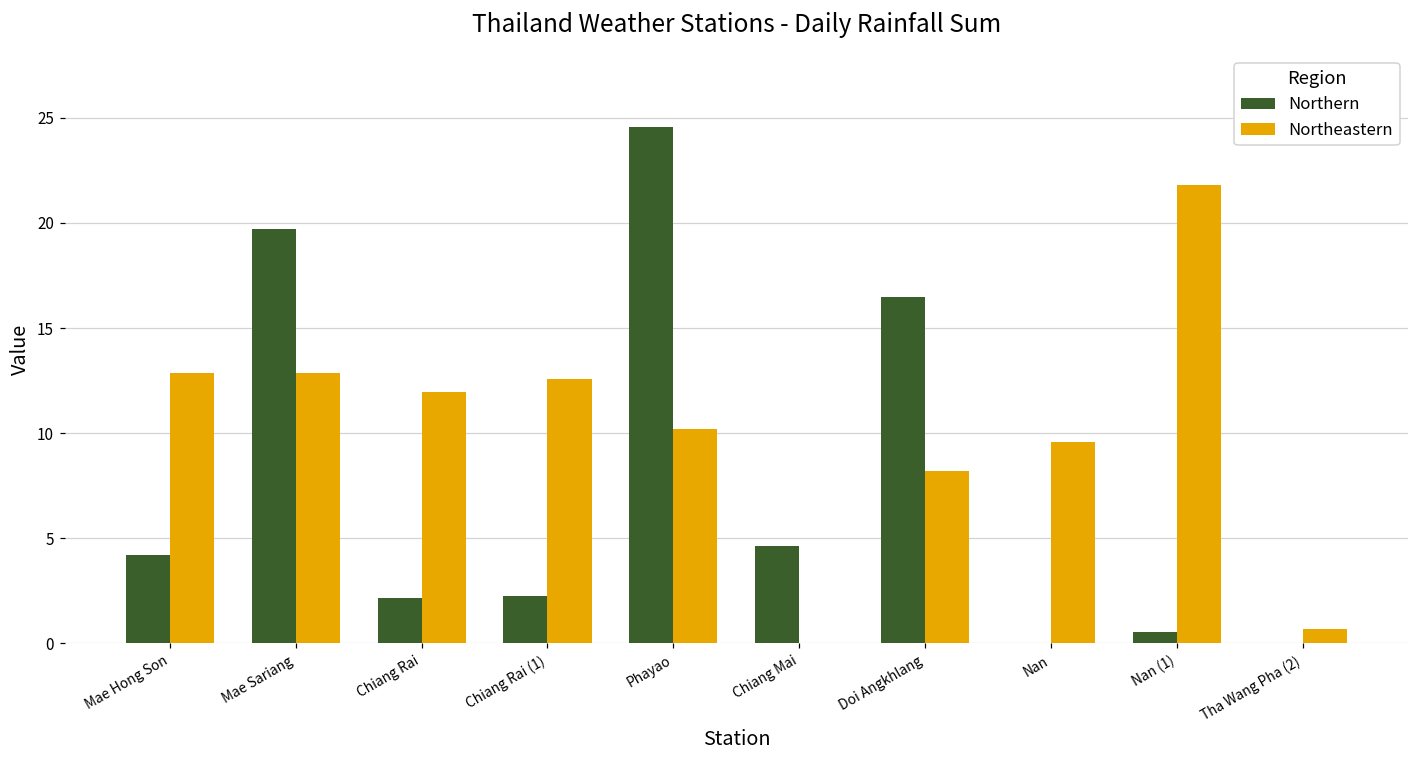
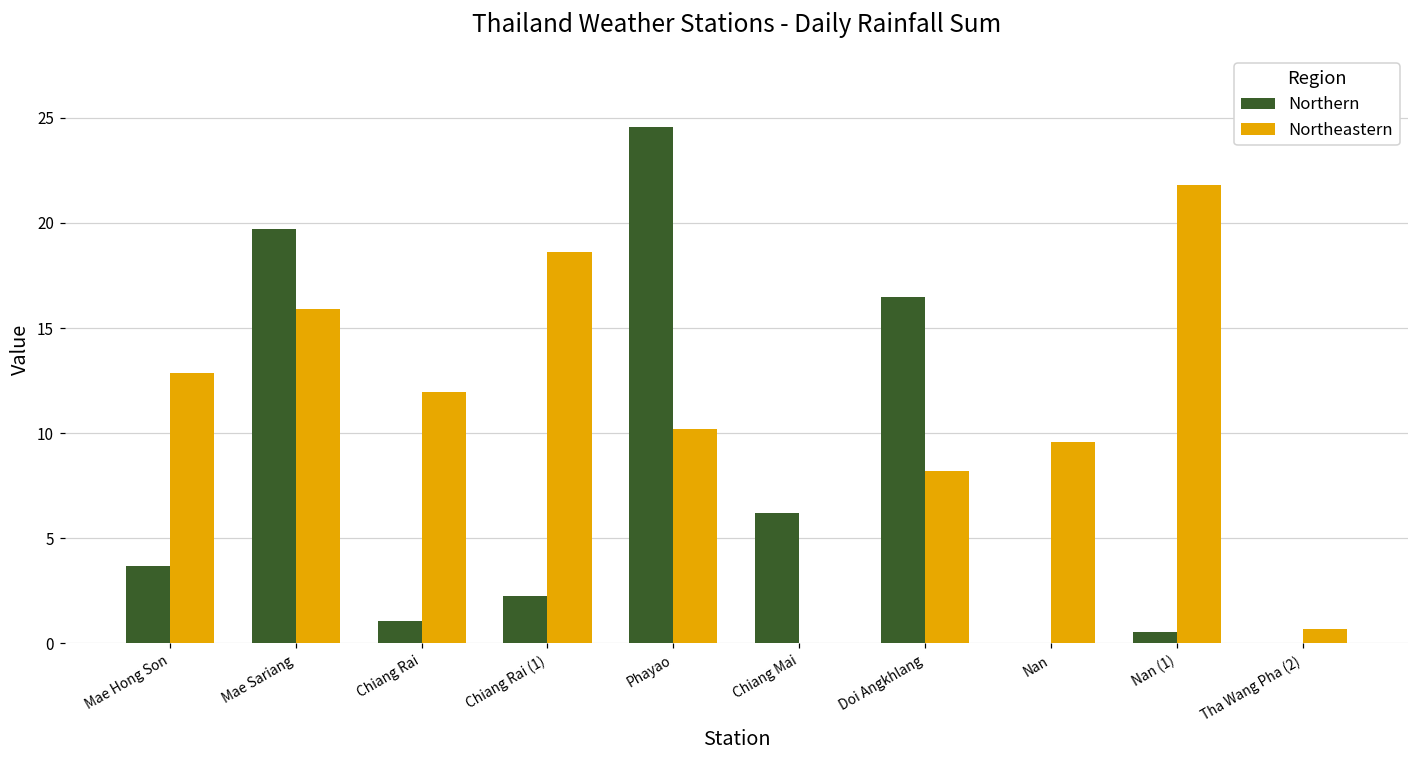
Northern, Mae Hong Son: 4.2 -> 3.7
Northeastern, Mae Sariang: 12.9 -> 15.9
Northern, Chiang Rai: 2.2 -> 1.1
Northeastern, Chiang Rai (1): 12.6 -> 18.6
Northern, Chiang Mai: 4.6 -> 6.2
